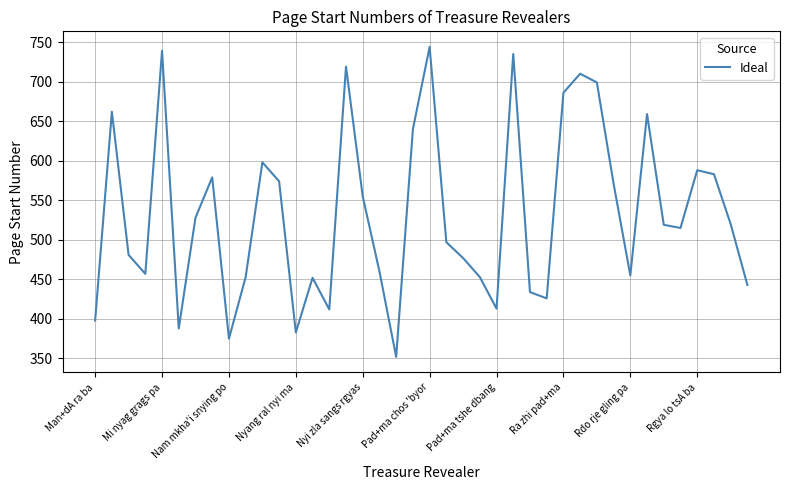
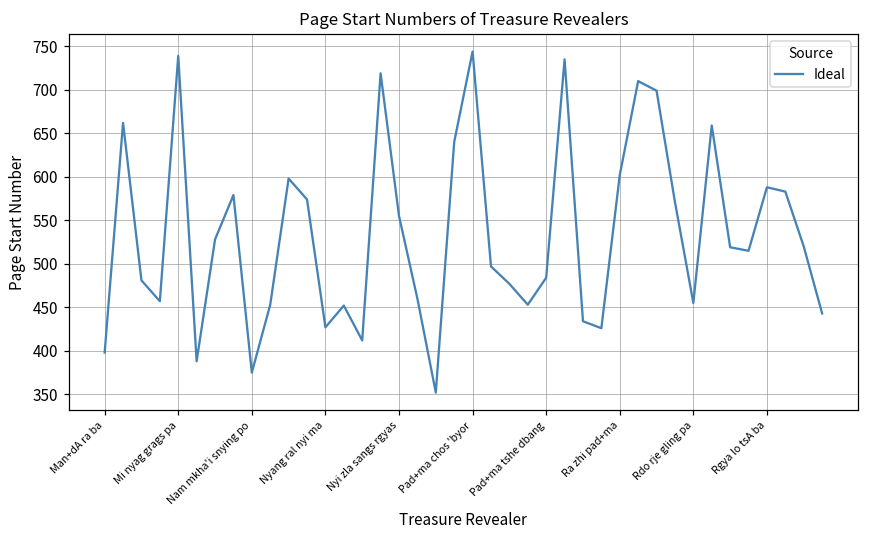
Nyang ral nyi ma: 380 -> 430
Pad+ma tshe dbang: 410 -> 480
Ra zhi pad+ma: 690 -> 600
